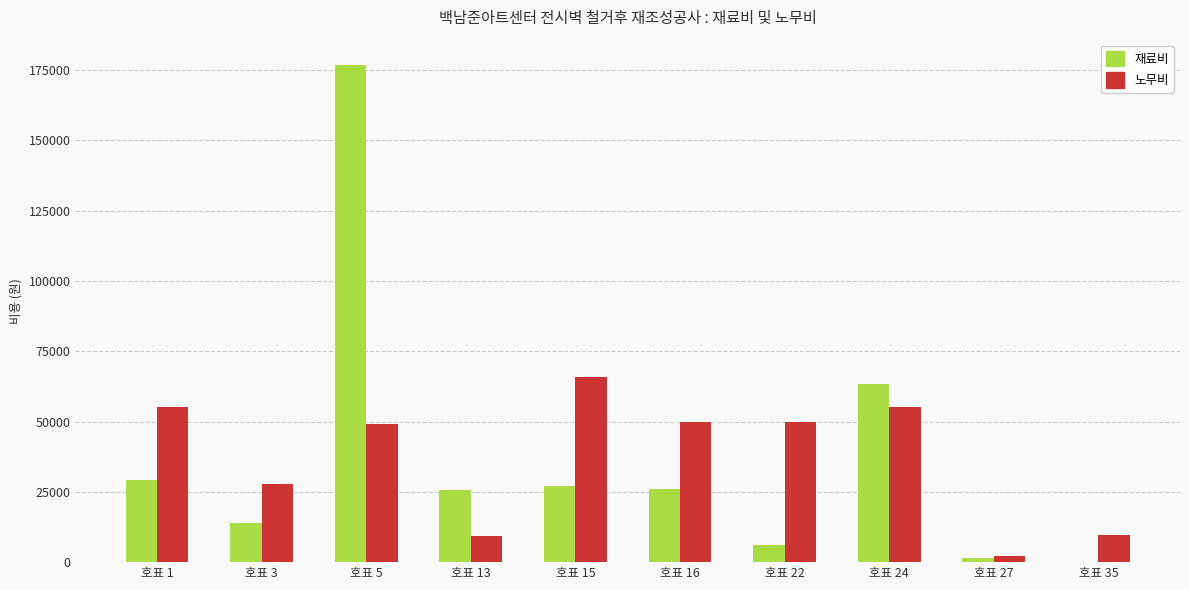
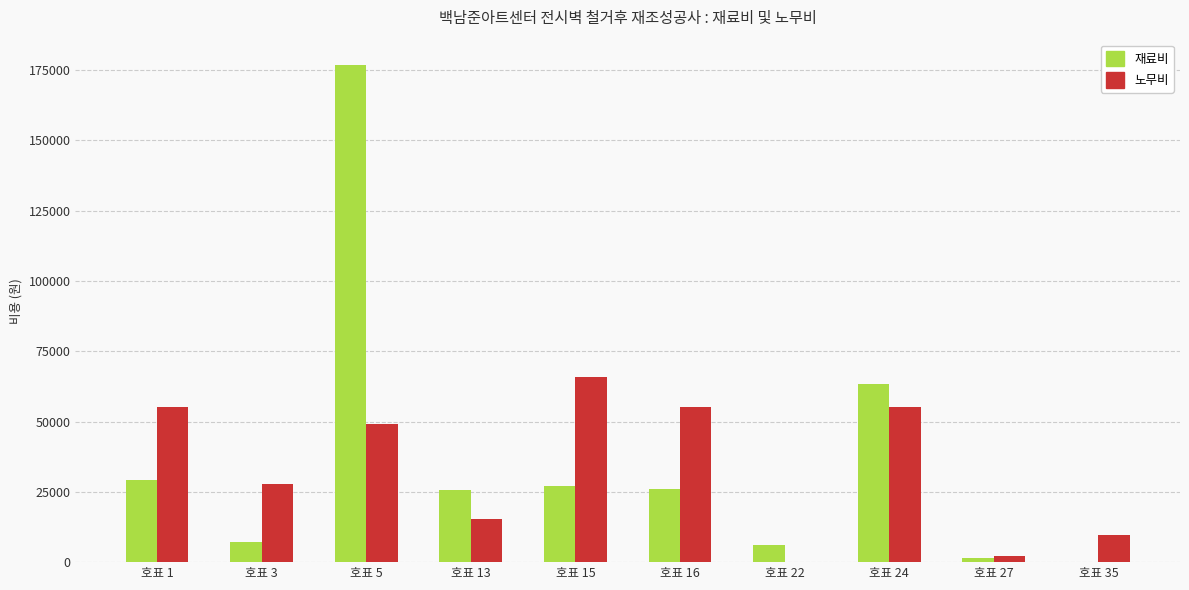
재료비, 호표 3: 14000 -> 7000
노무비, 호표 13: 9000 -> 15000
노무비, 호표 16: 50000 -> 55000
노무비, 호표 22: 50000 -> 0
